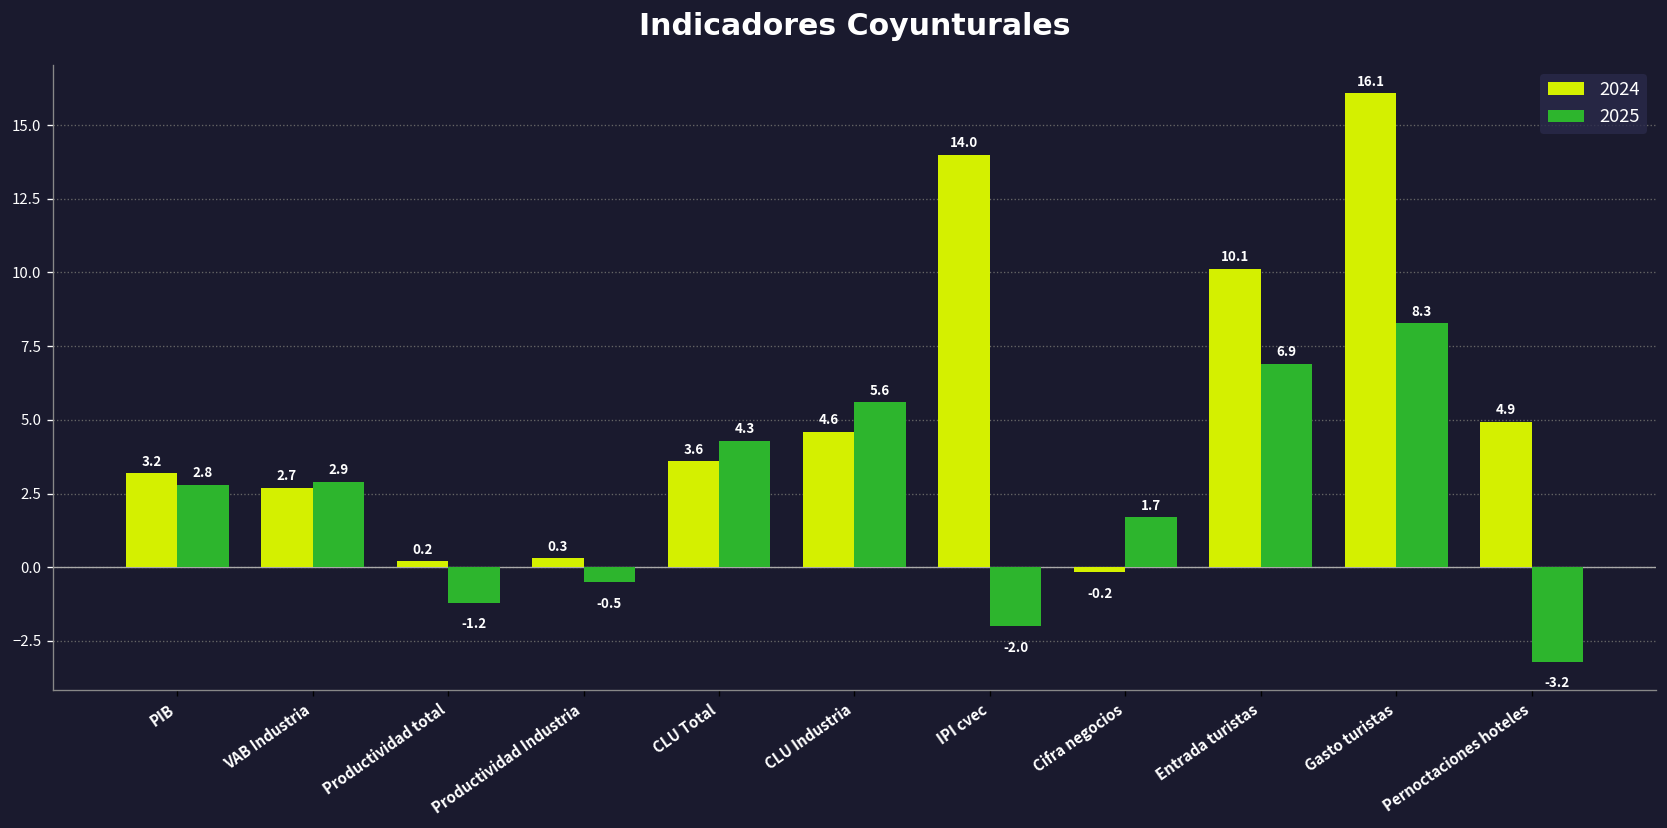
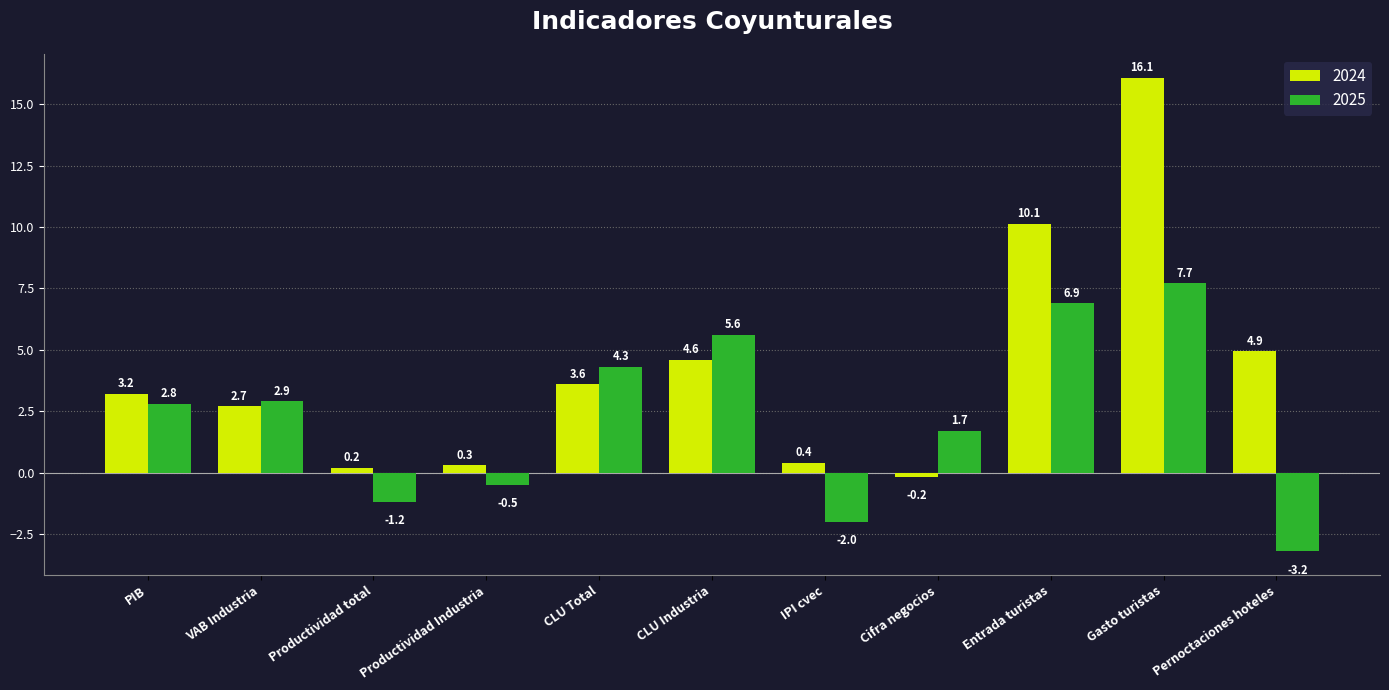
2024, IPI cvec: 14.0 -> 0.4
2025, Gasto turistas: 8.3 -> 7.7
